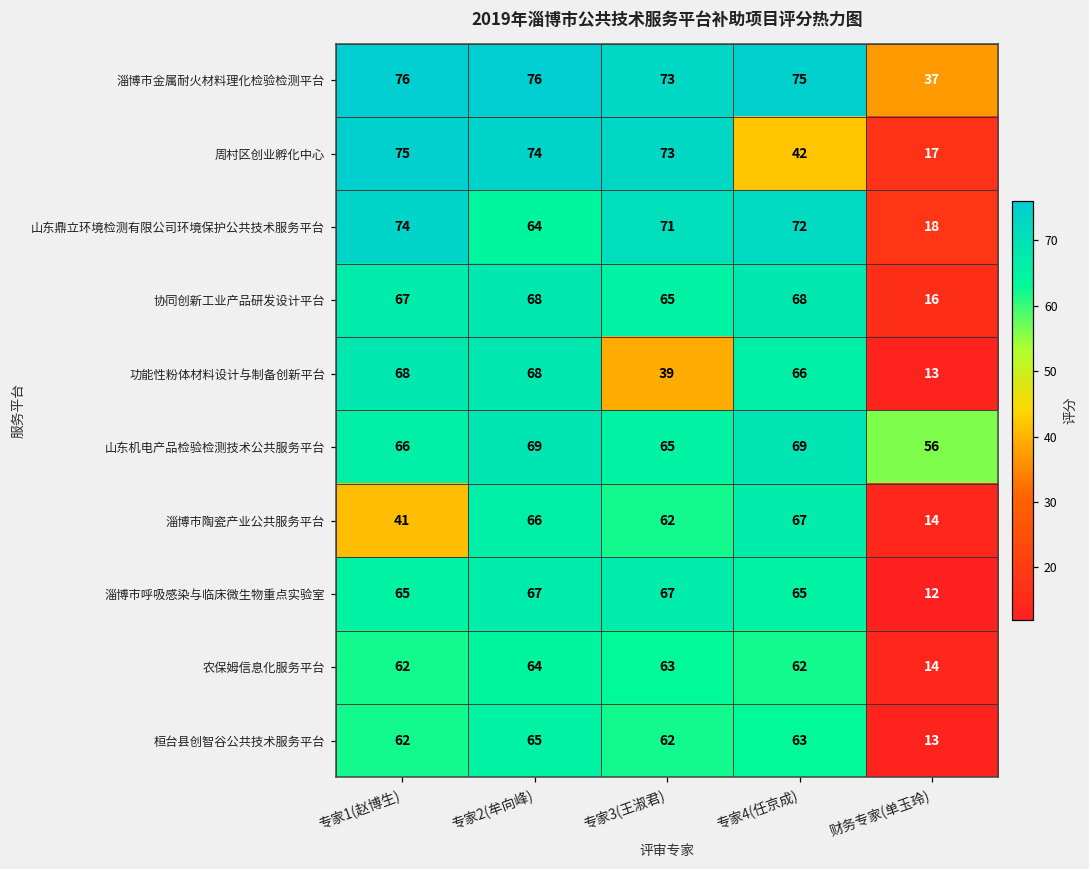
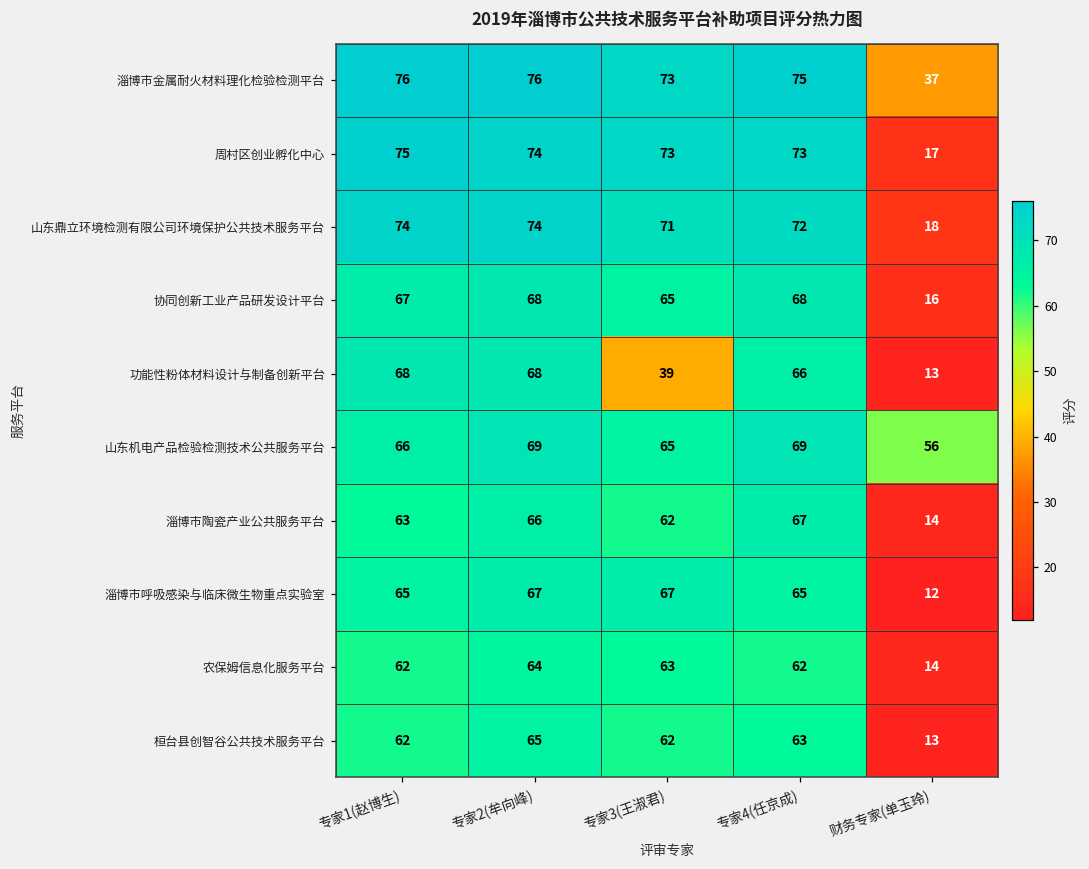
周村区创业孵化中心, 专家4(任京成): 42 -> 73
山东鼎立环境检测有限公司环境保护公共技术服务平台, 专家2(牟向峰): 64 -> 74
淄博市陶瓷产业公共服务平台, 专家1(赵博生): 41 -> 63
